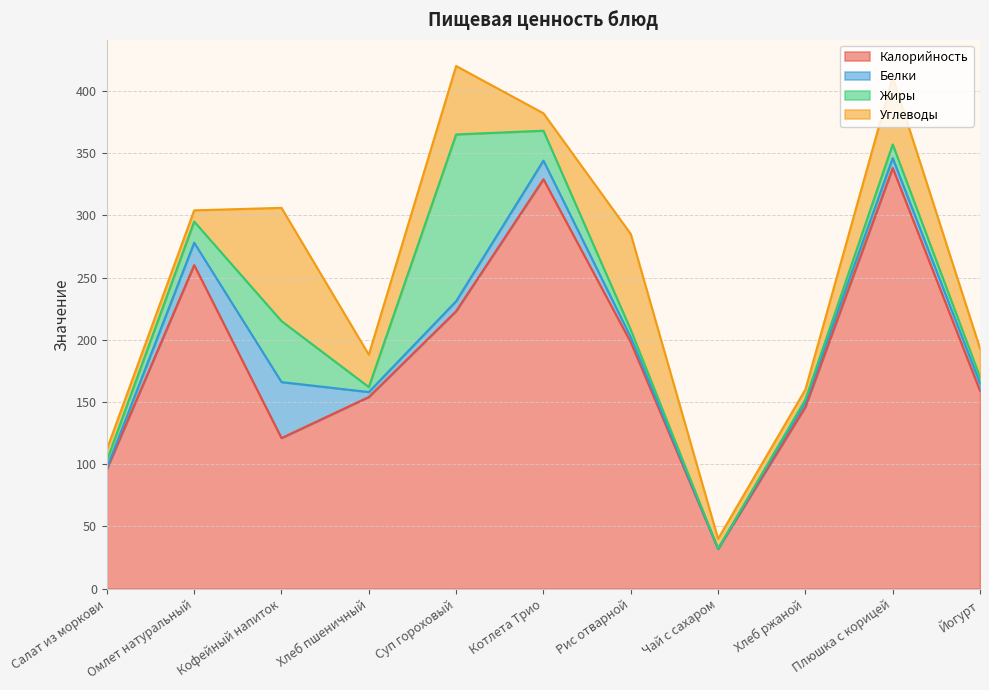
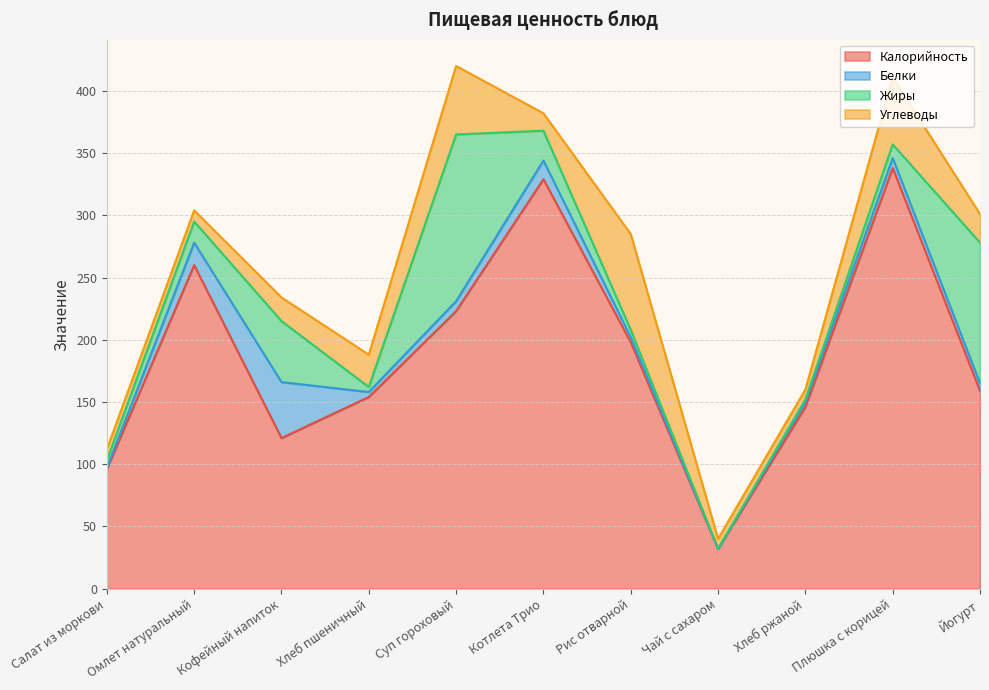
Углеводы, Кофейный напиток: 91 -> 19
Жиры, Йогурт: 5 -> 113
